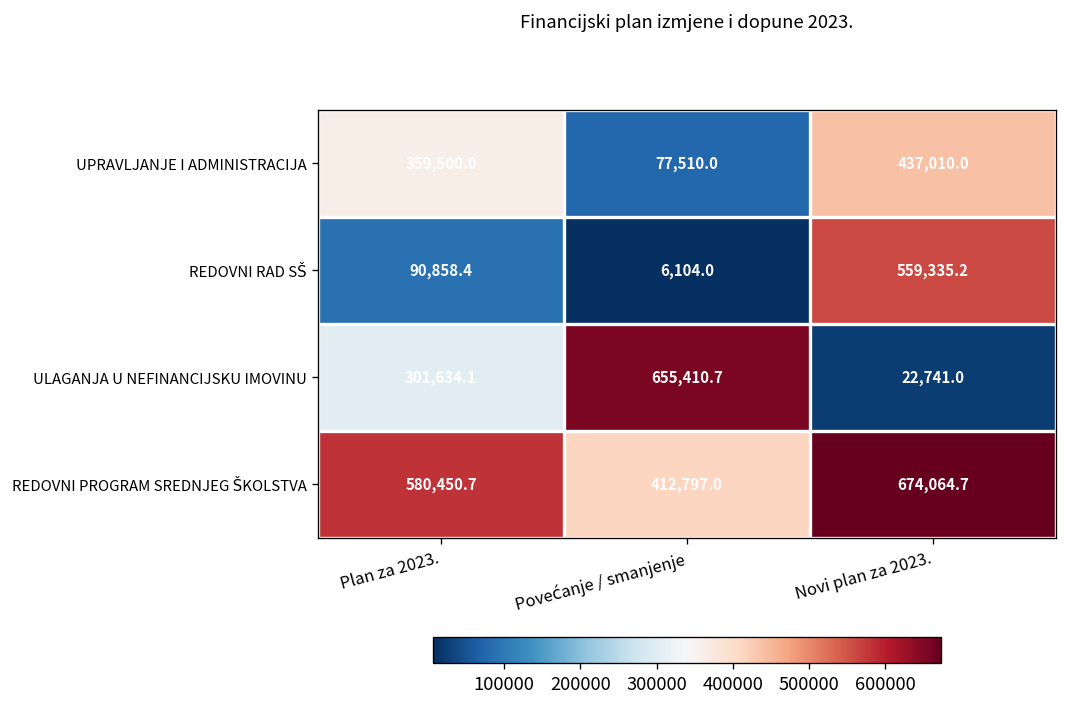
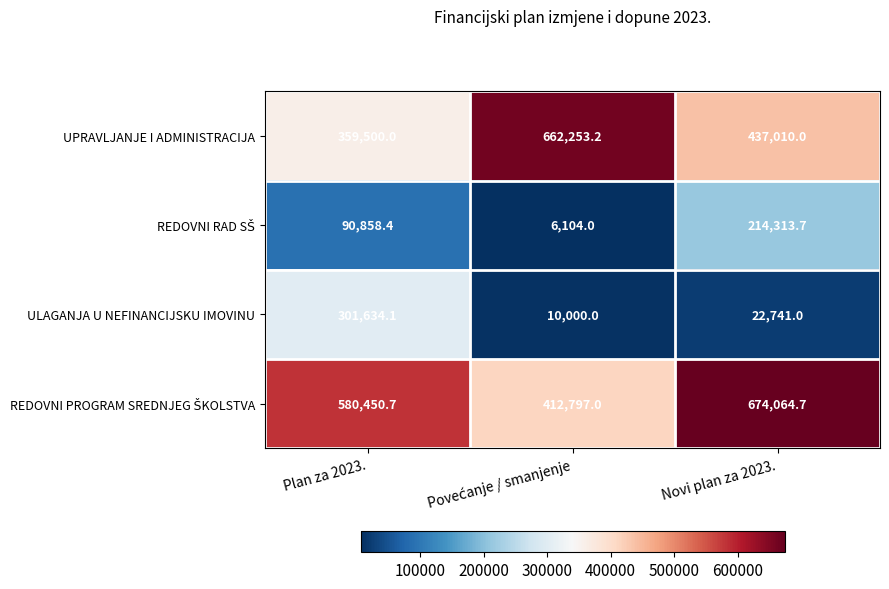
UPRAVLJANJE I ADMINISTRACIJA, Povećanje / smanjenje: 77,510.0 -> 662,253.2
REDOVNI RAD SŠ, Novi plan za 2023.: 559,335.2 -> 214,313.7
ULAGANJA U NEFINANCIJSKU IMOVINU, Povećanje / smanjenje: 655,410.7 -> 10,000.0
